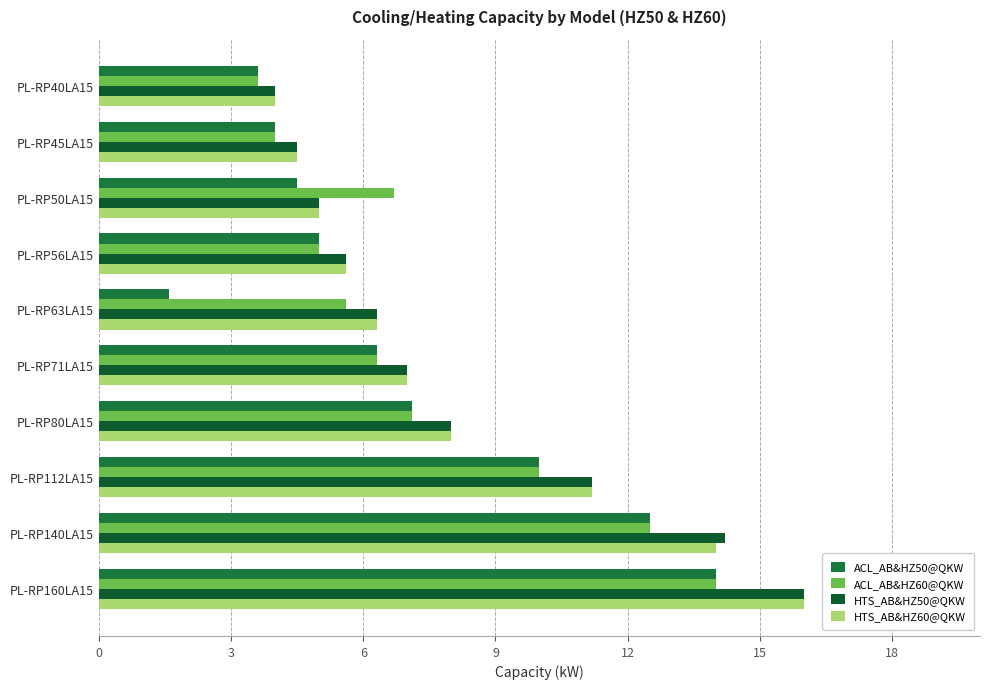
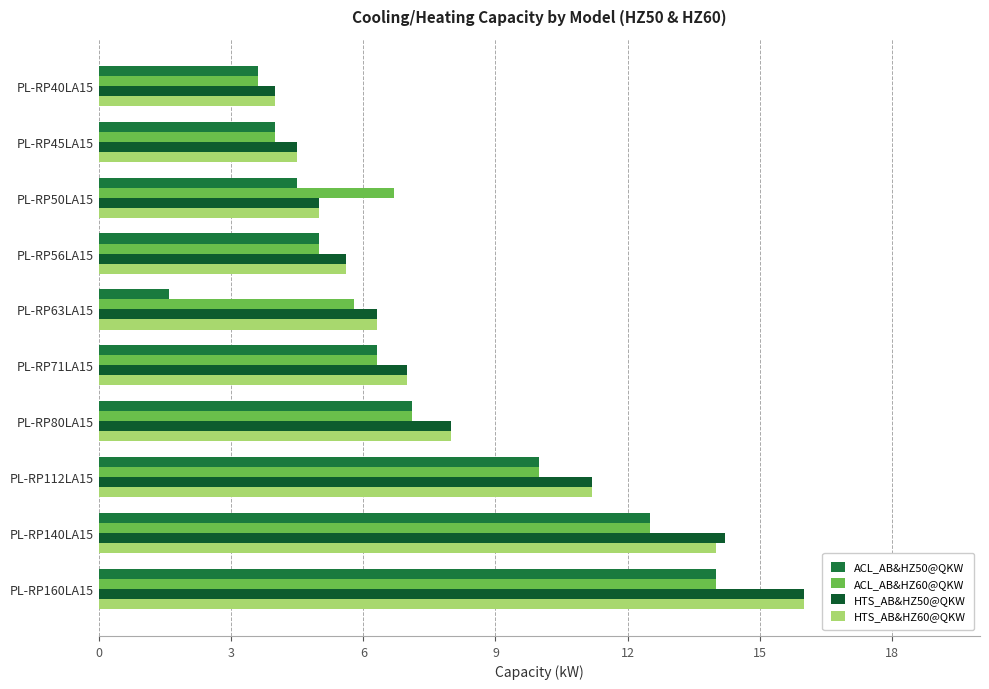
ACL_AB&HZ60@QKW, PL-RP63LA15: 5.6 -> 5.8
